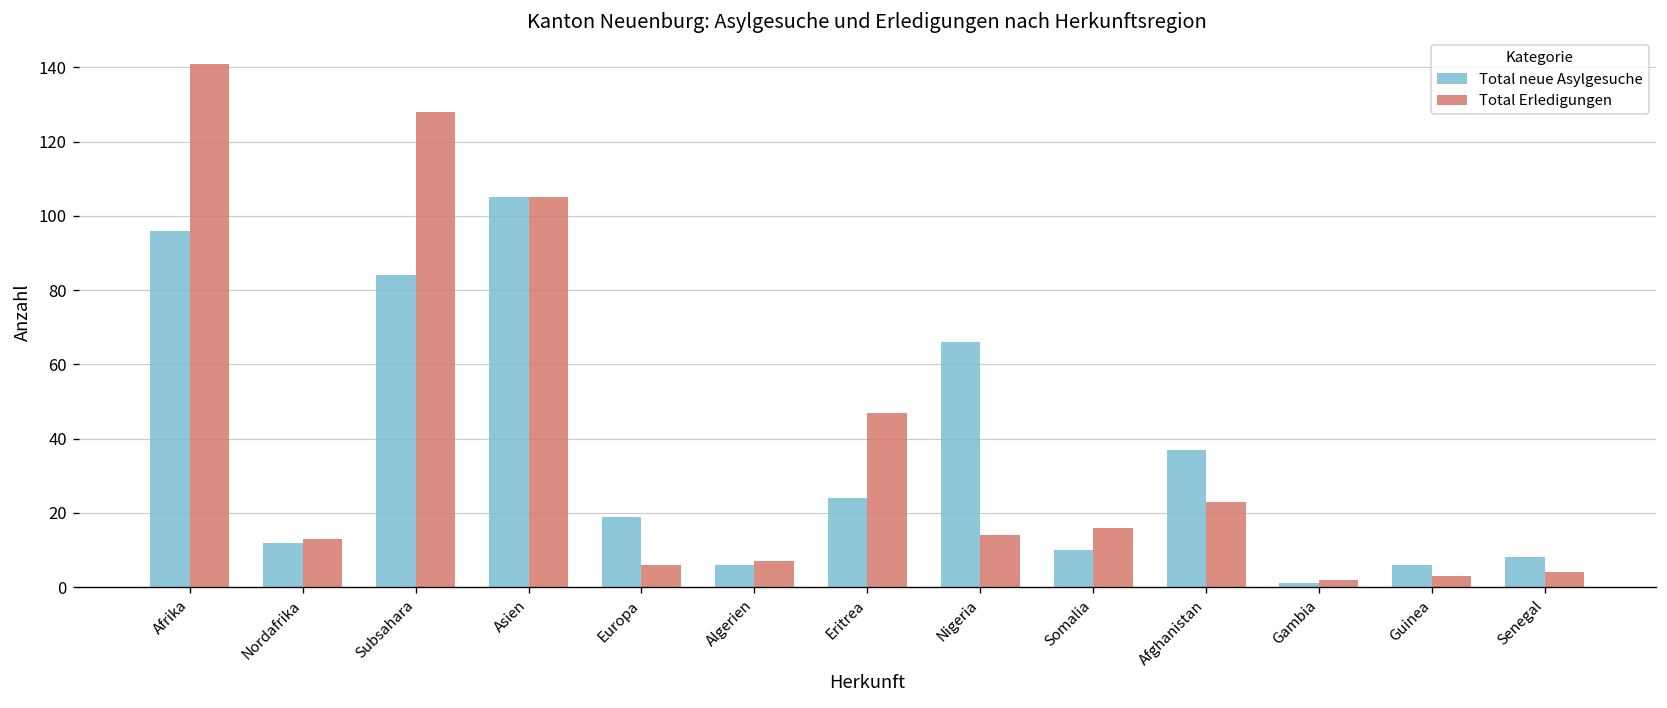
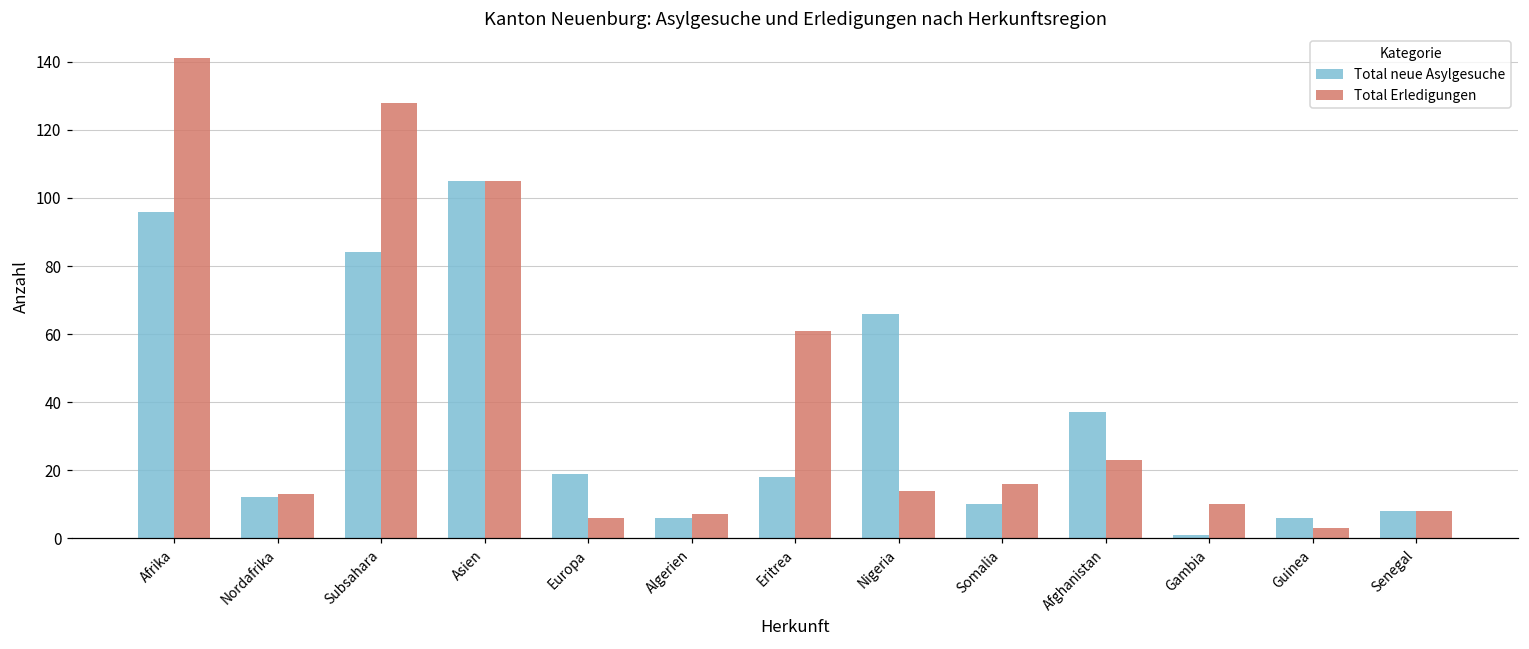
Total neue Asylgesuche, Eritrea: 24 -> 18
Total Erledigungen, Eritrea: 47 -> 61
Total Erledigungen, Gambia: 2 -> 10
Total Erledigungen, Senegal: 4 -> 8
